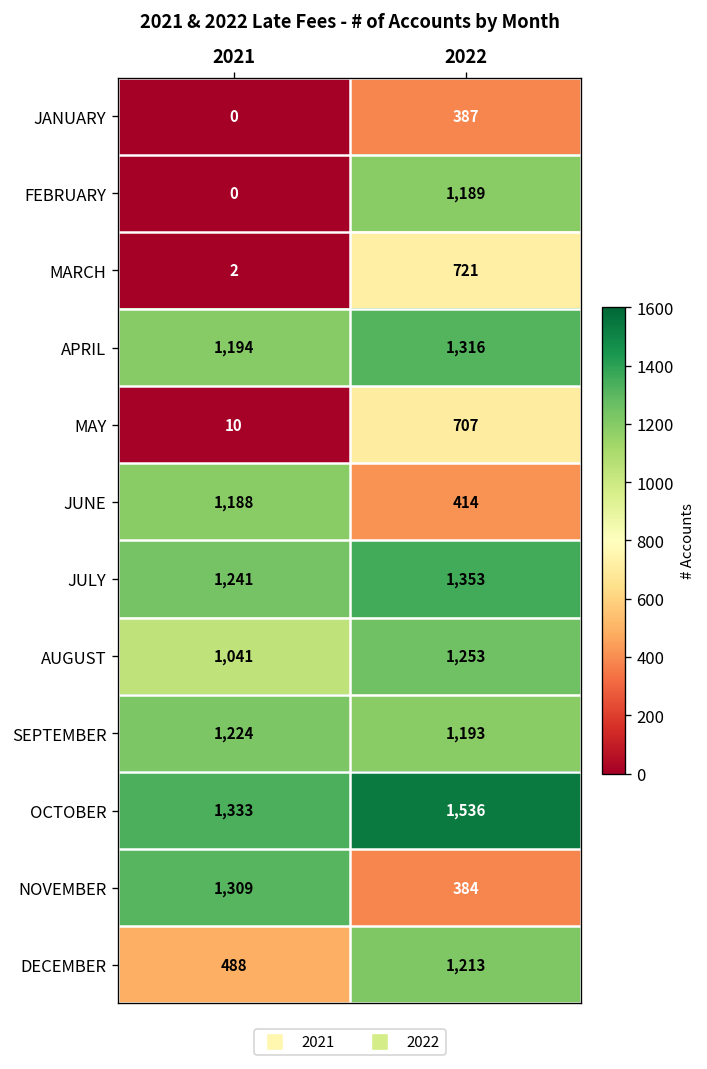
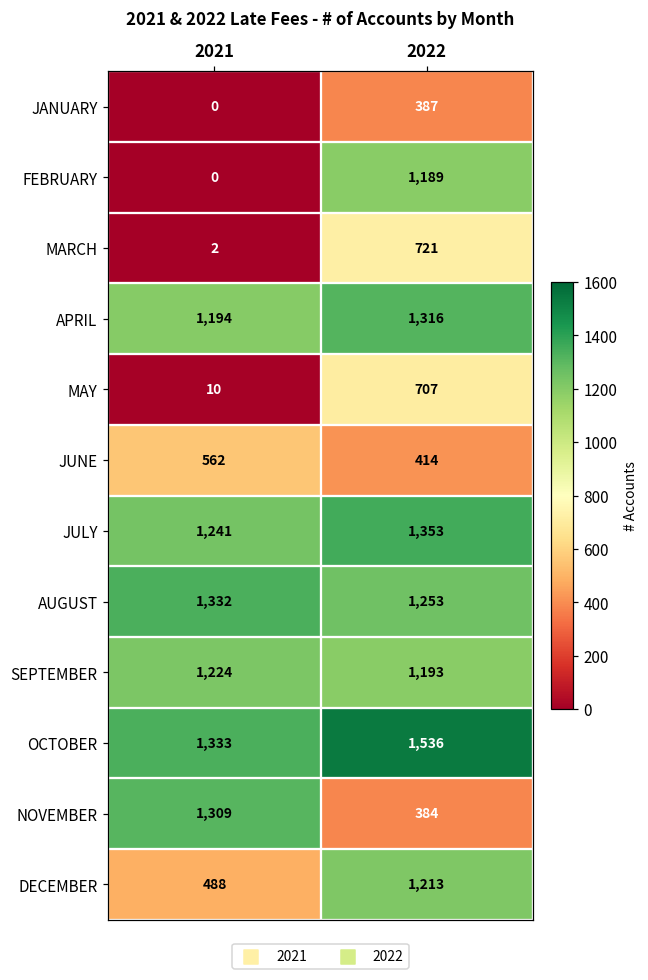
JUNE, 2021: 1,188 -> 562
AUGUST, 2021: 1,041 -> 1,332
